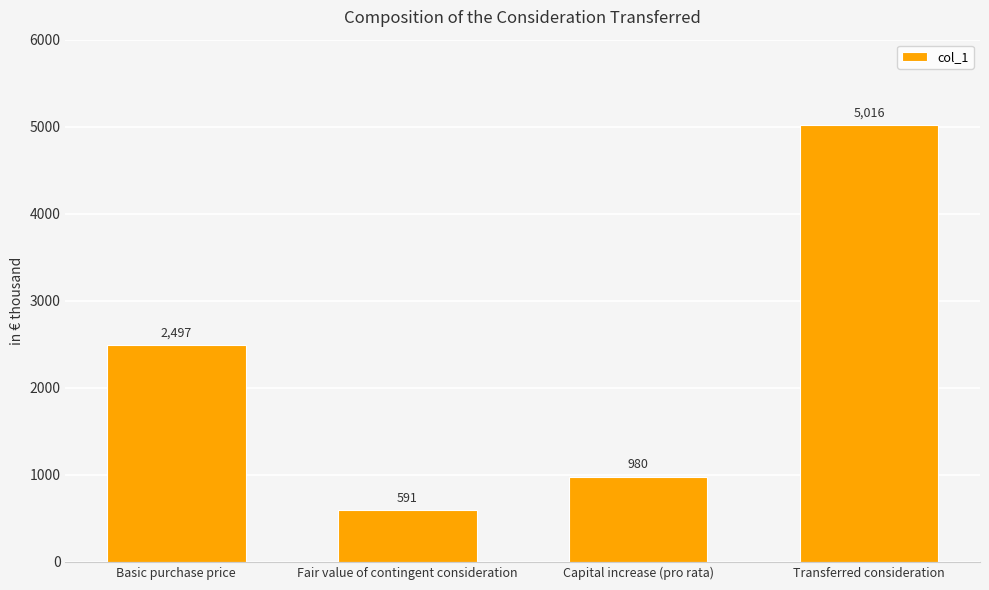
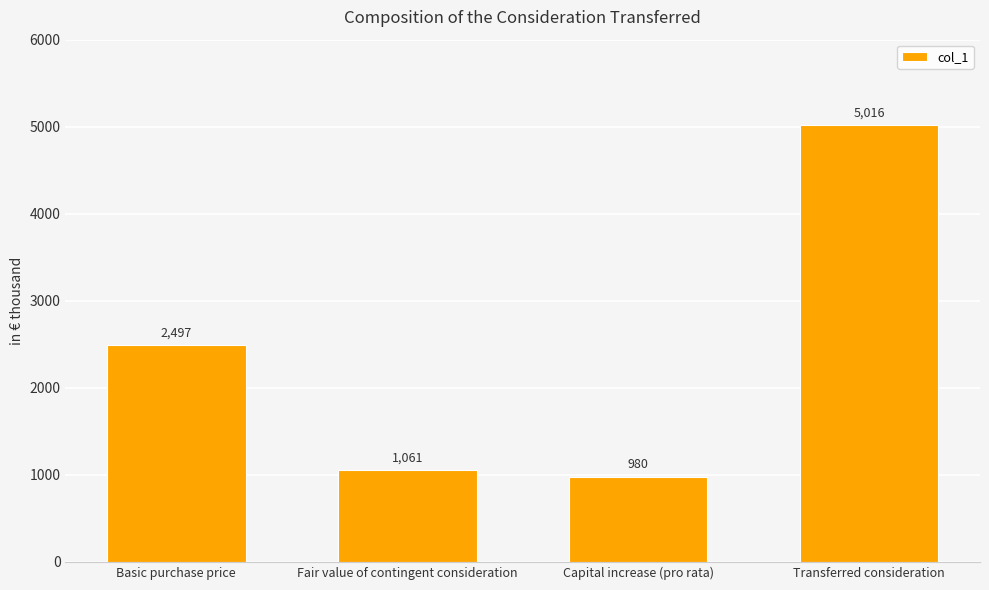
Fair value of contingent consideration: 591 -> 1,061
